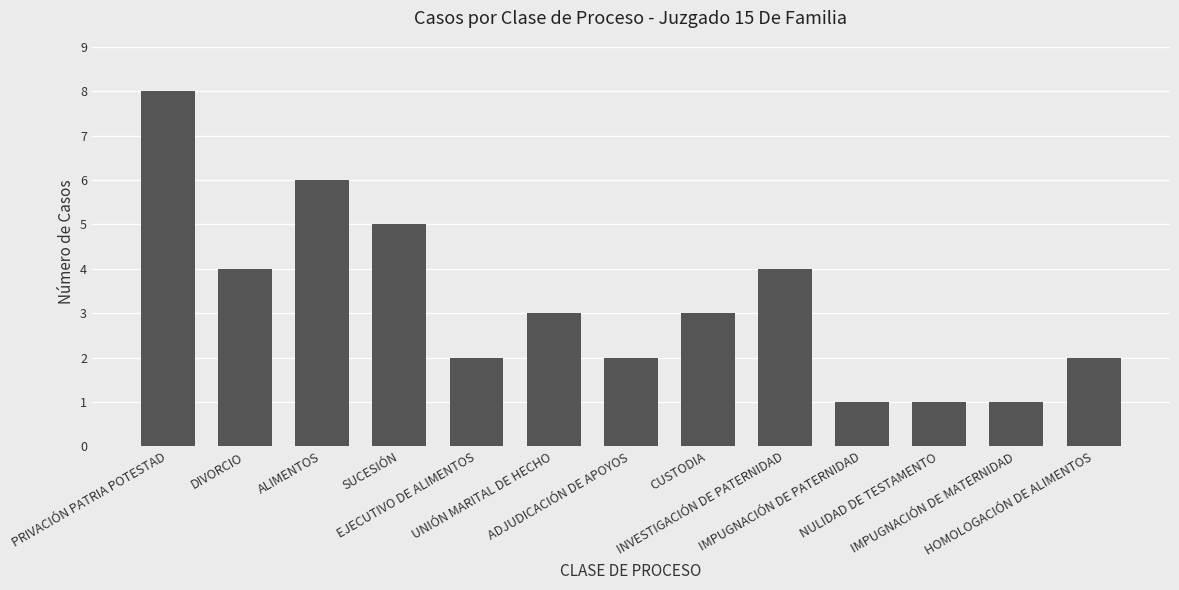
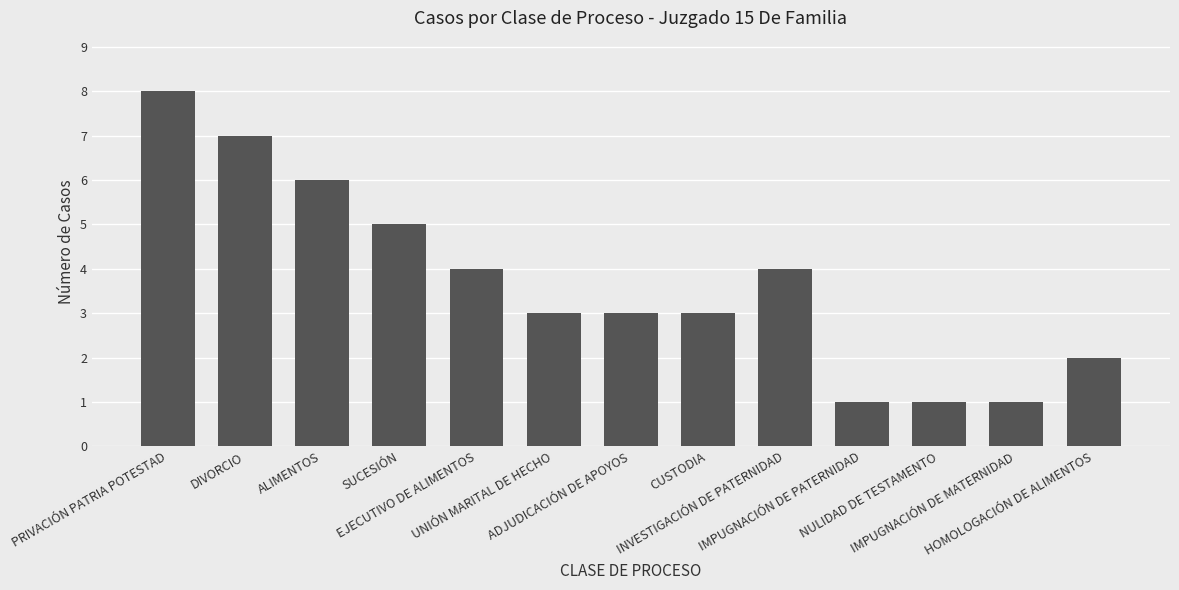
DIVORCIO: 4 -> 7
EJECUTIVO DE ALIMENTOS: 2 -> 4
ADJUDICACIÓN DE APOYOS: 2 -> 3
